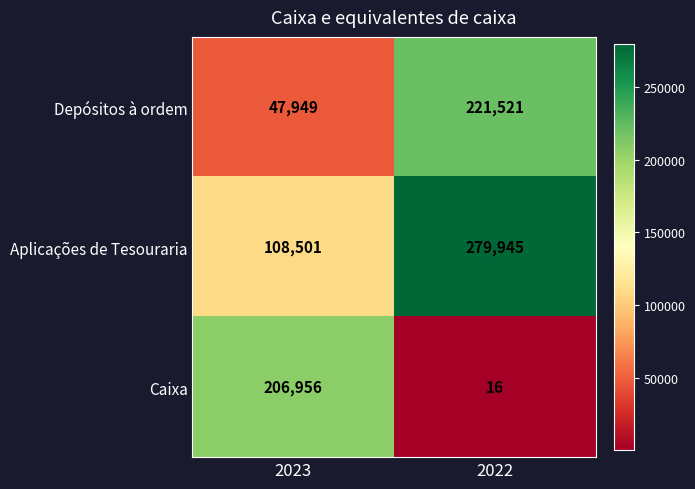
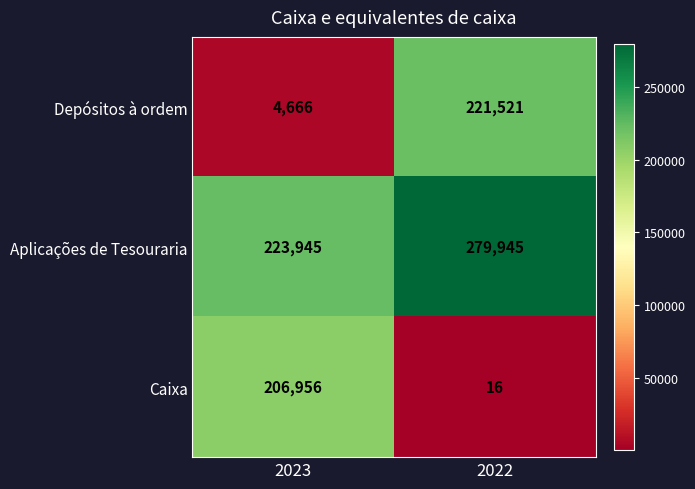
Depósitos à ordem, 2023: 47,949 -> 4,666
Aplicações de Tesouraria, 2023: 108,501 -> 223,945
